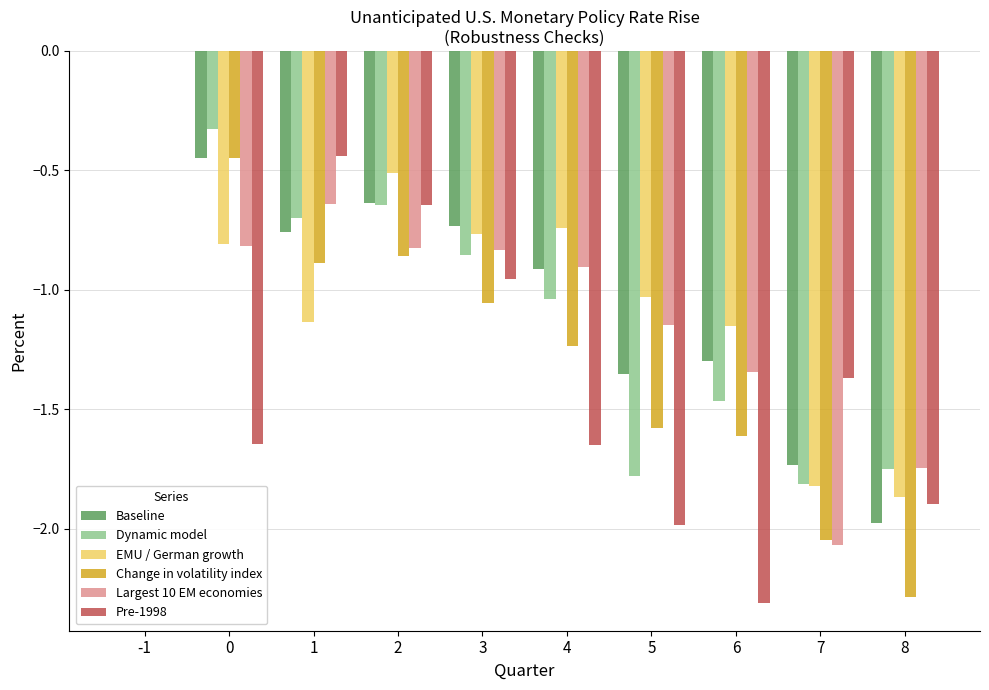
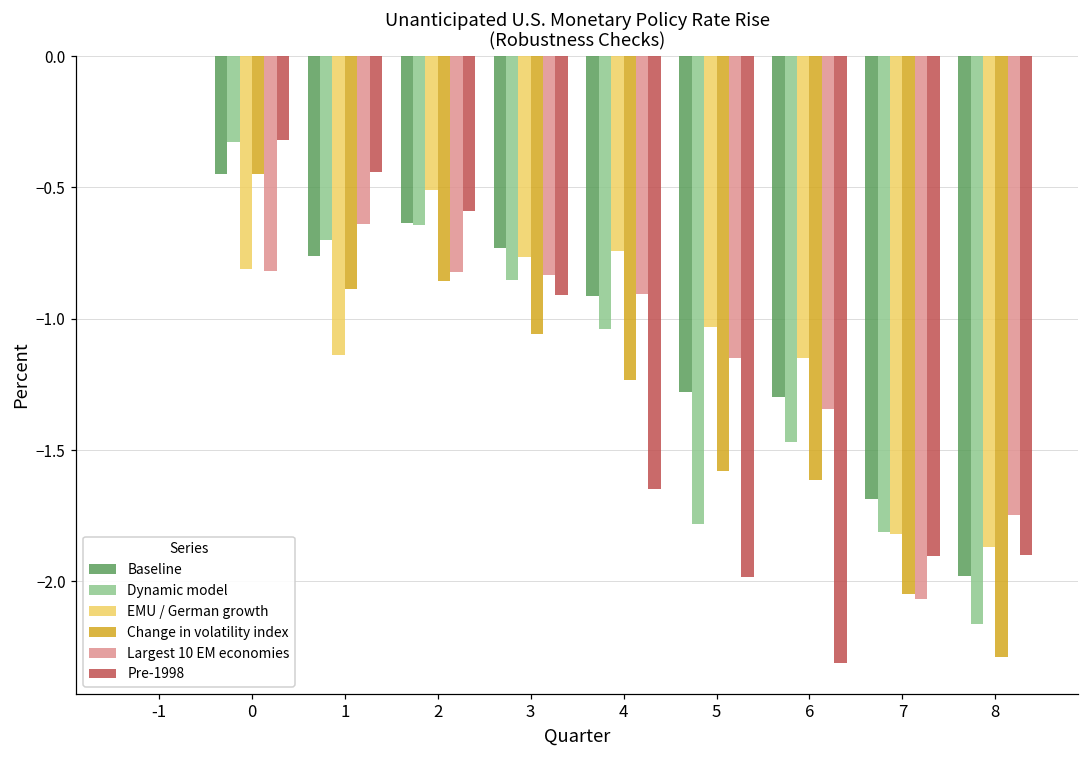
Pre-1998, 0: -1.65 -> -0.32
Pre-1998, 2: -0.64 -> -0.59
Pre-1998, 3: -0.95 -> -0.91
Baseline, 5: -1.35 -> -1.28
Baseline, 7: -1.73 -> -1.69
Pre-1998, 7: -1.37 -> -1.90
Dynamic model, 8: -1.75 -> -2.16
